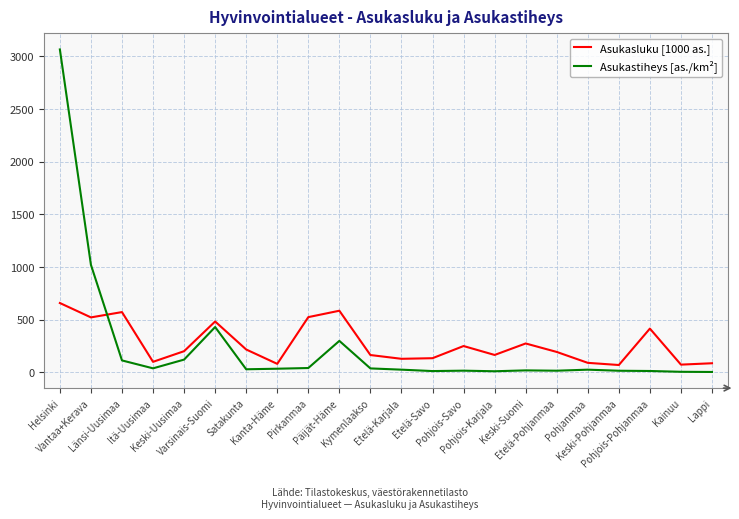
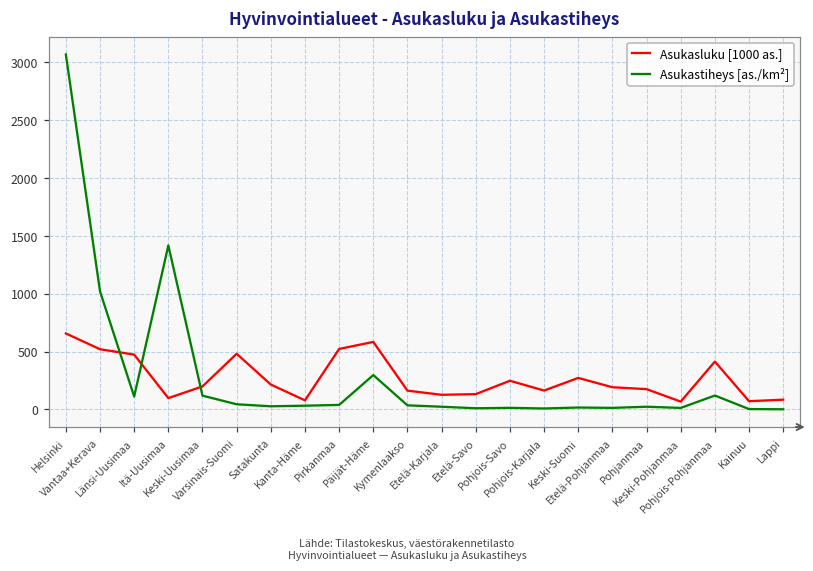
Asukasluku [1000 as.], Länsi-Uusimaa: 570 -> 470
Asukastiheys [as./km²], Itä-Uusimaa: 40 -> 1420
Asukastiheys [as./km²], Varsinais-Suomi: 430 -> 50
Asukasluku [1000 as.], Pohjanmaa: 90 -> 180
Asukastiheys [as./km²], Pohjois-Pohjanmaa: 10 -> 120
